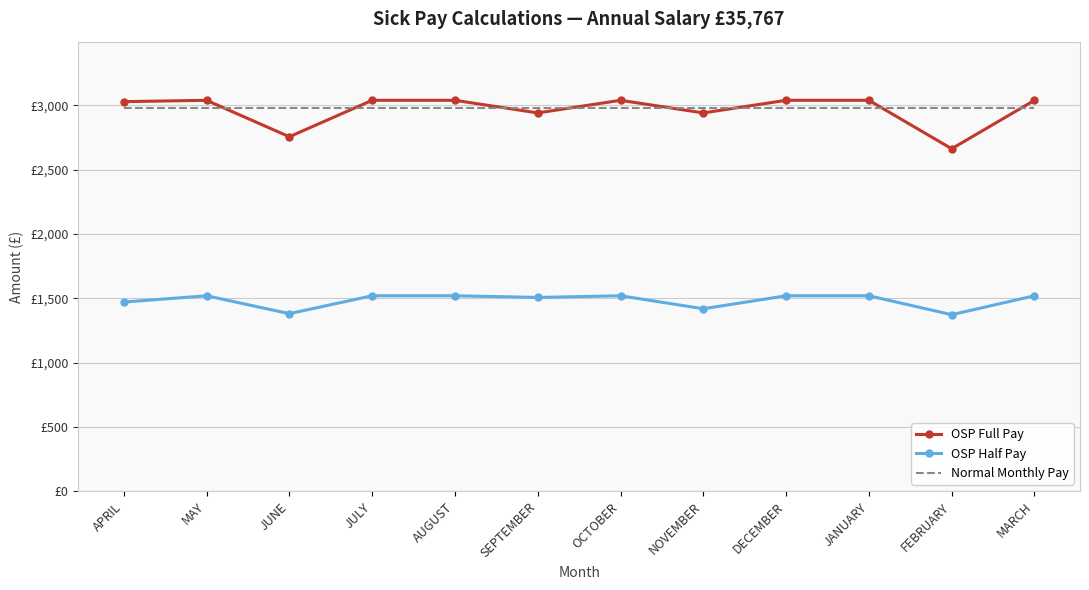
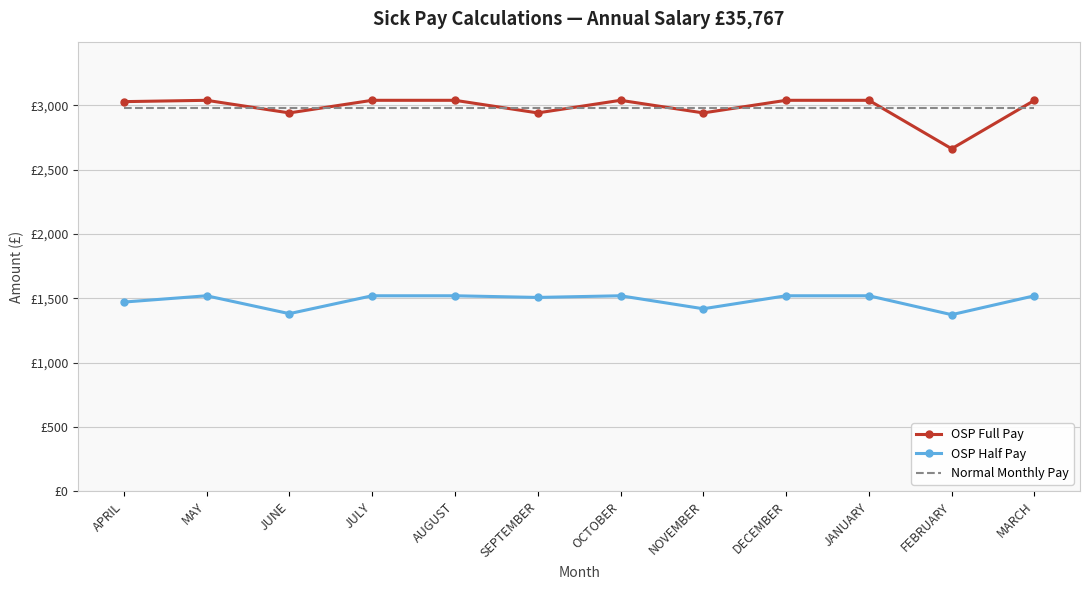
OSP Full Pay, JUNE: £2,750 -> £2,940
